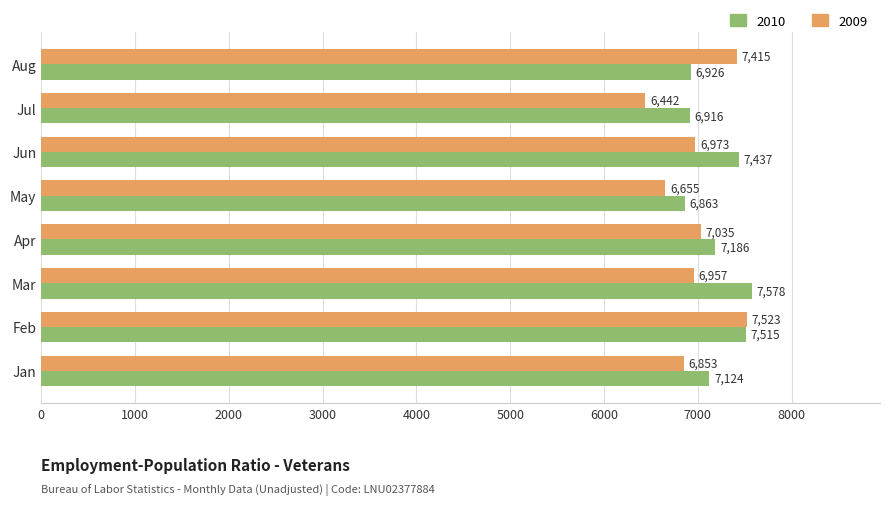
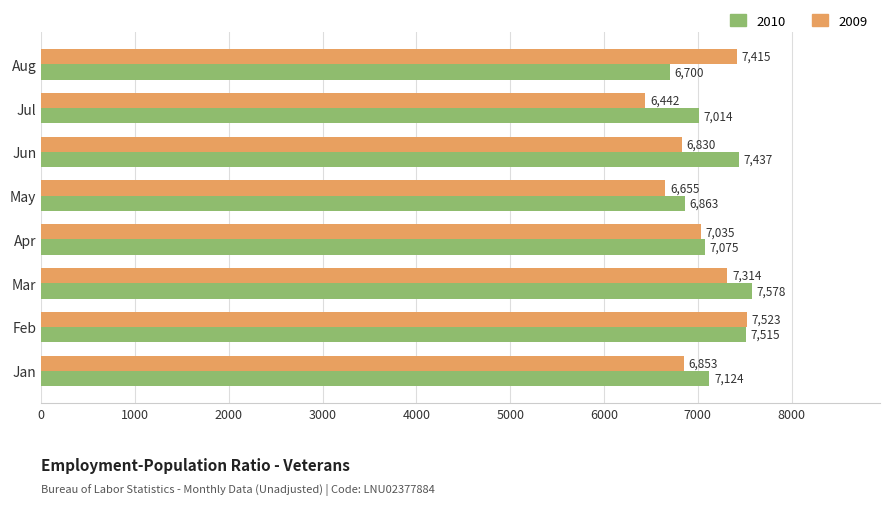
2010, Aug: 6,926 -> 6,700
2010, Jul: 6,916 -> 7,014
2009, Jun: 6,973 -> 6,830
2010, Apr: 7,186 -> 7,075
2009, Mar: 6,957 -> 7,314
